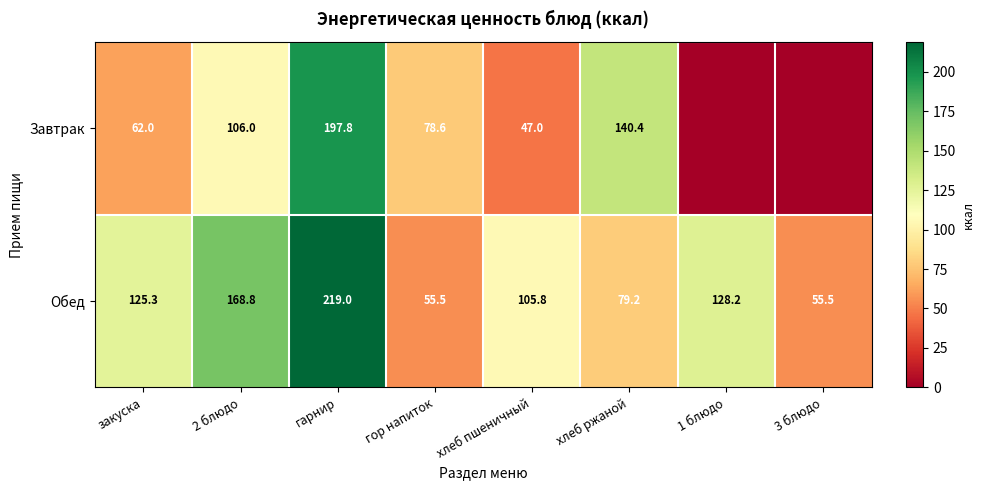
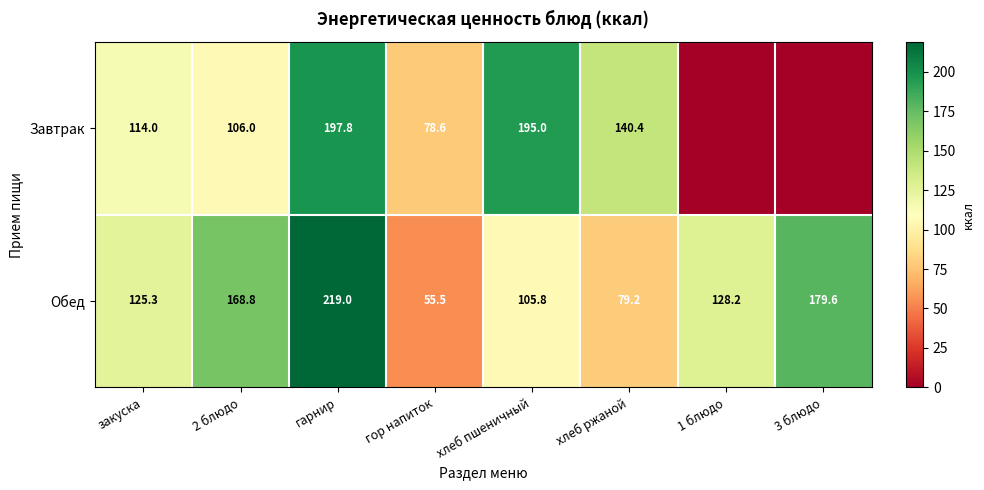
Завтрак, закуска: 62.0 -> 114.0
Завтрак, хлеб пшеничный: 47.0 -> 195.0
Обед, 3 блюдо: 55.5 -> 179.6
